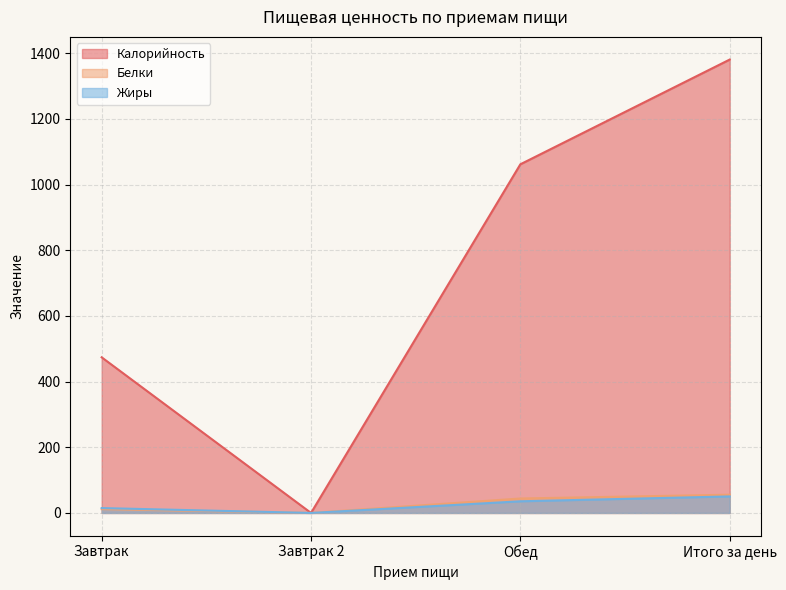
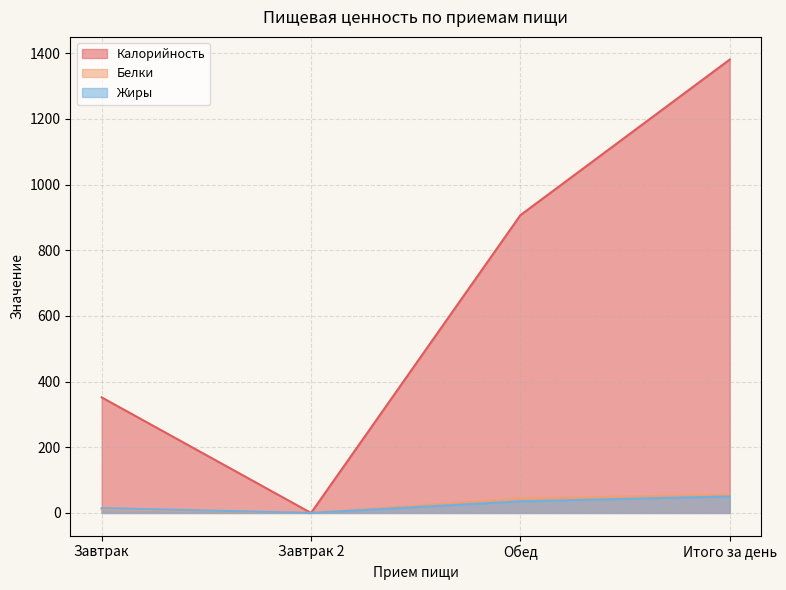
Калорийность, Завтрак: 470 -> 350
Калорийность, Обед: 1060 -> 910
